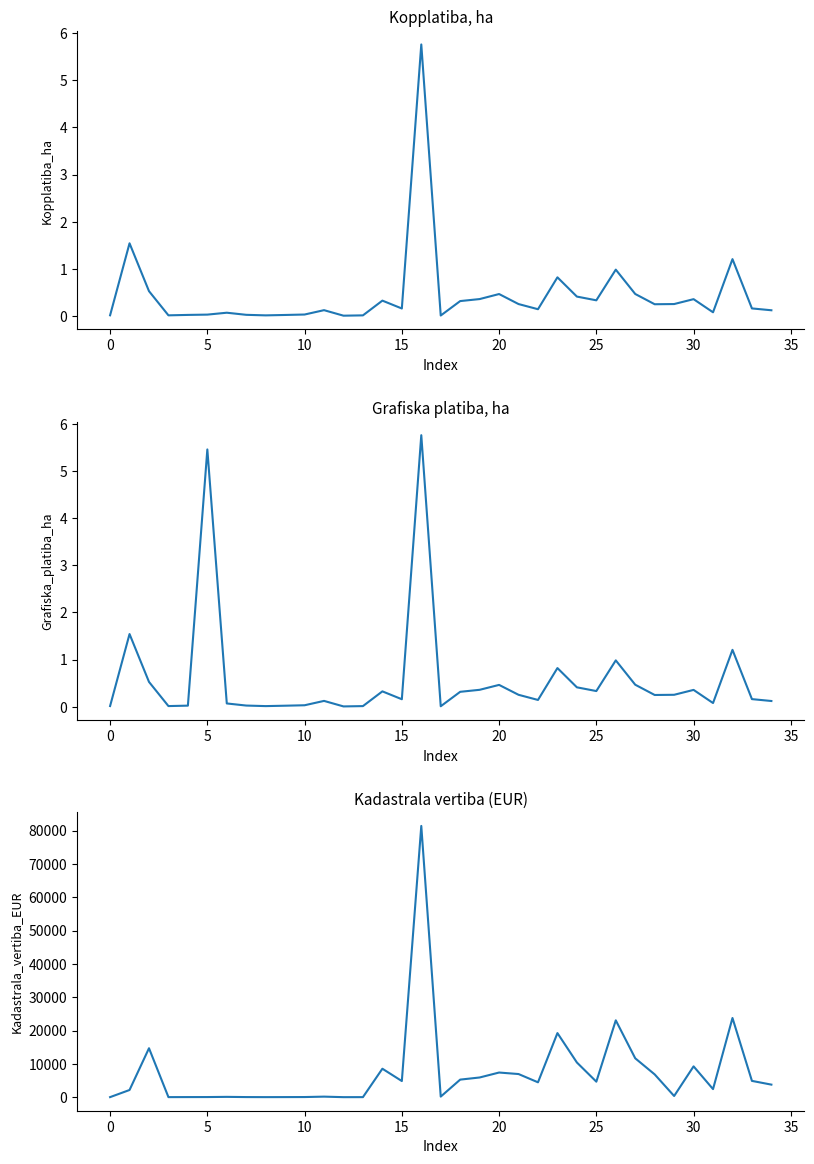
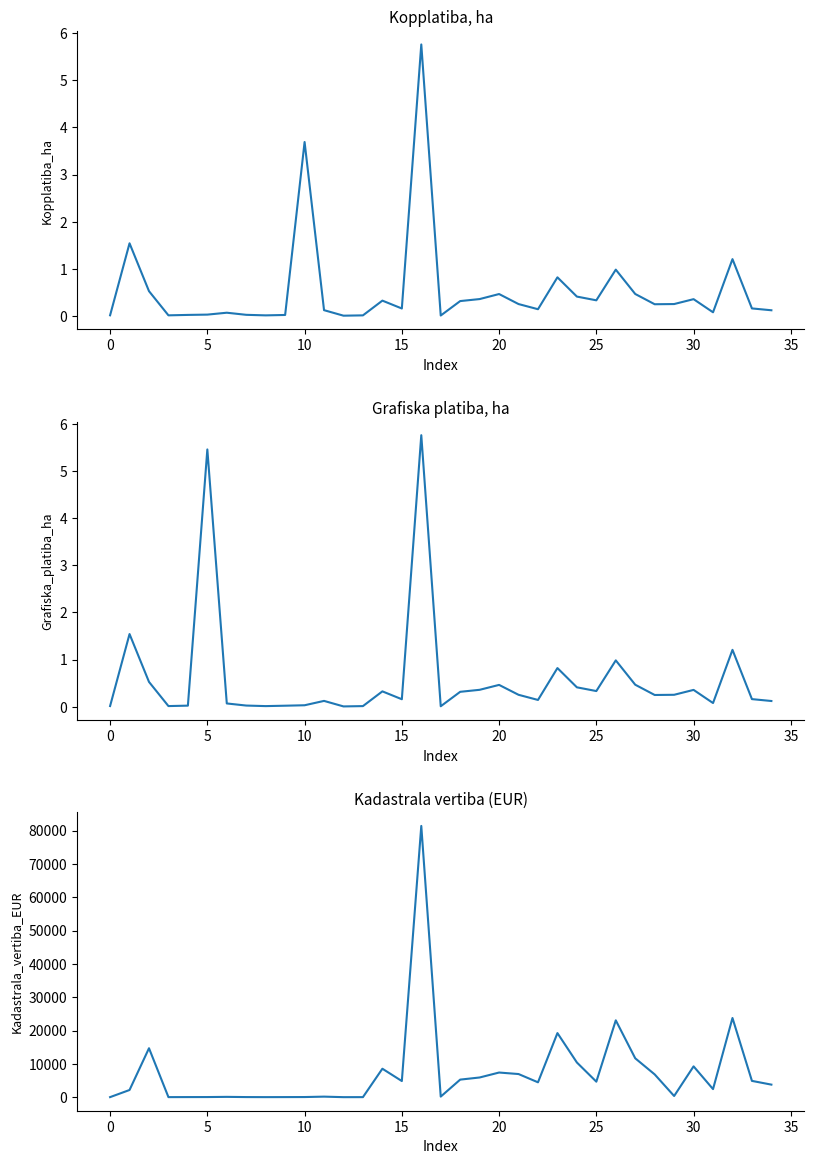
Kopplatiba, ha, 10: 0.0 -> 3.7
